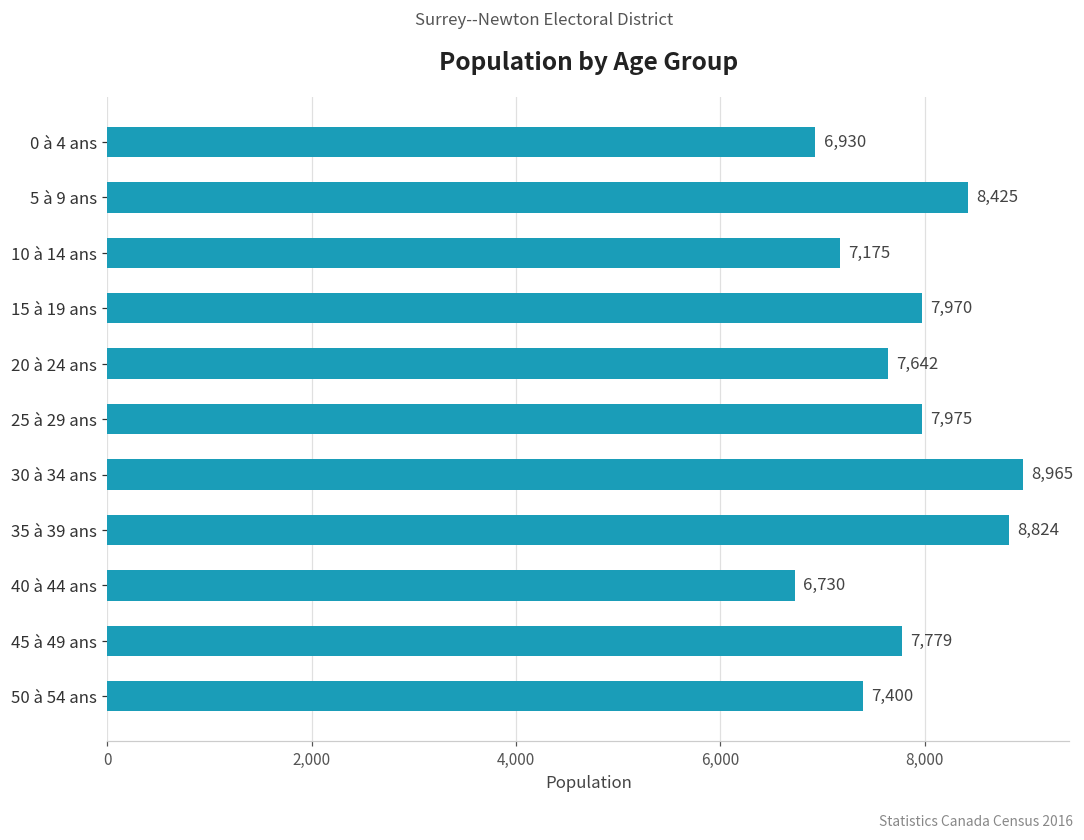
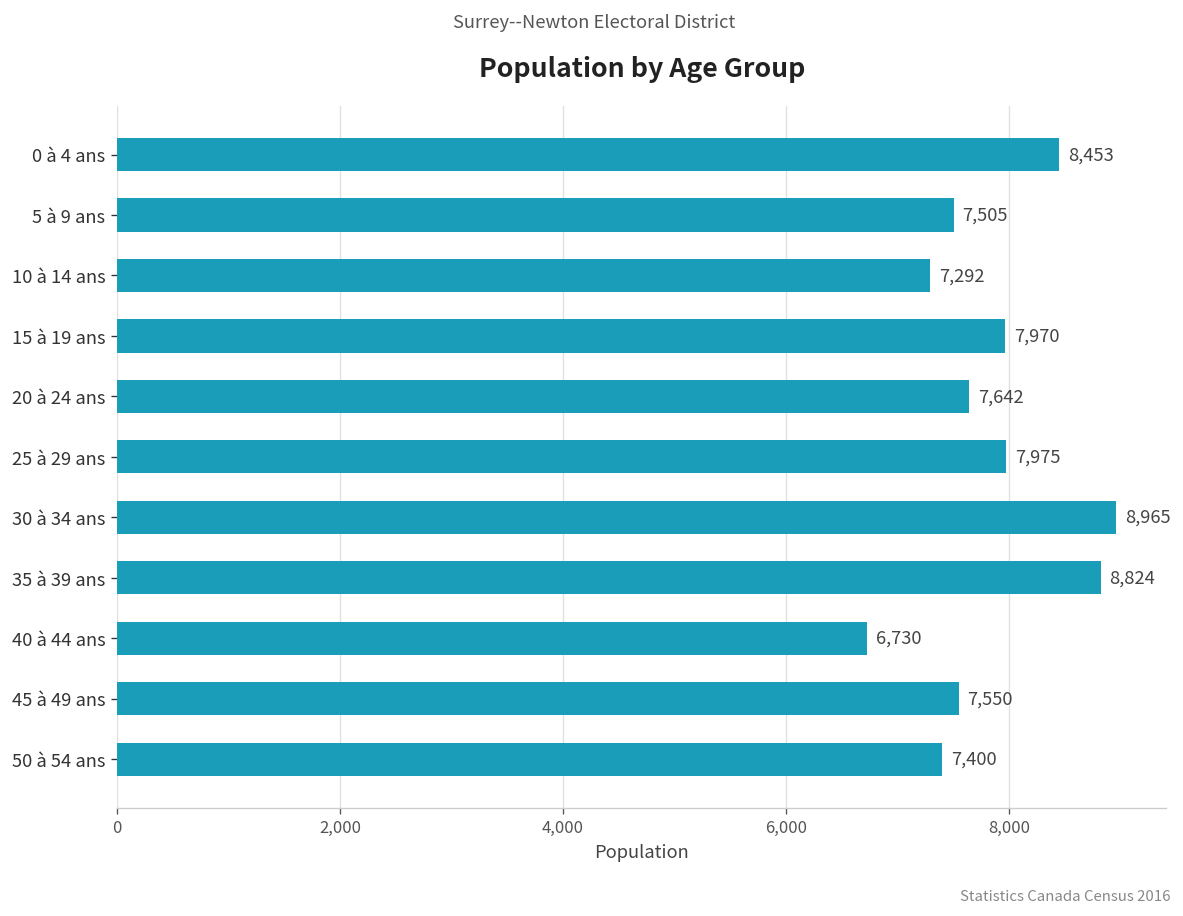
0 à 4 ans: 6,930 -> 8,453
5 à 9 ans: 8,425 -> 7,505
10 à 14 ans: 7,175 -> 7,292
45 à 49 ans: 7,779 -> 7,550
